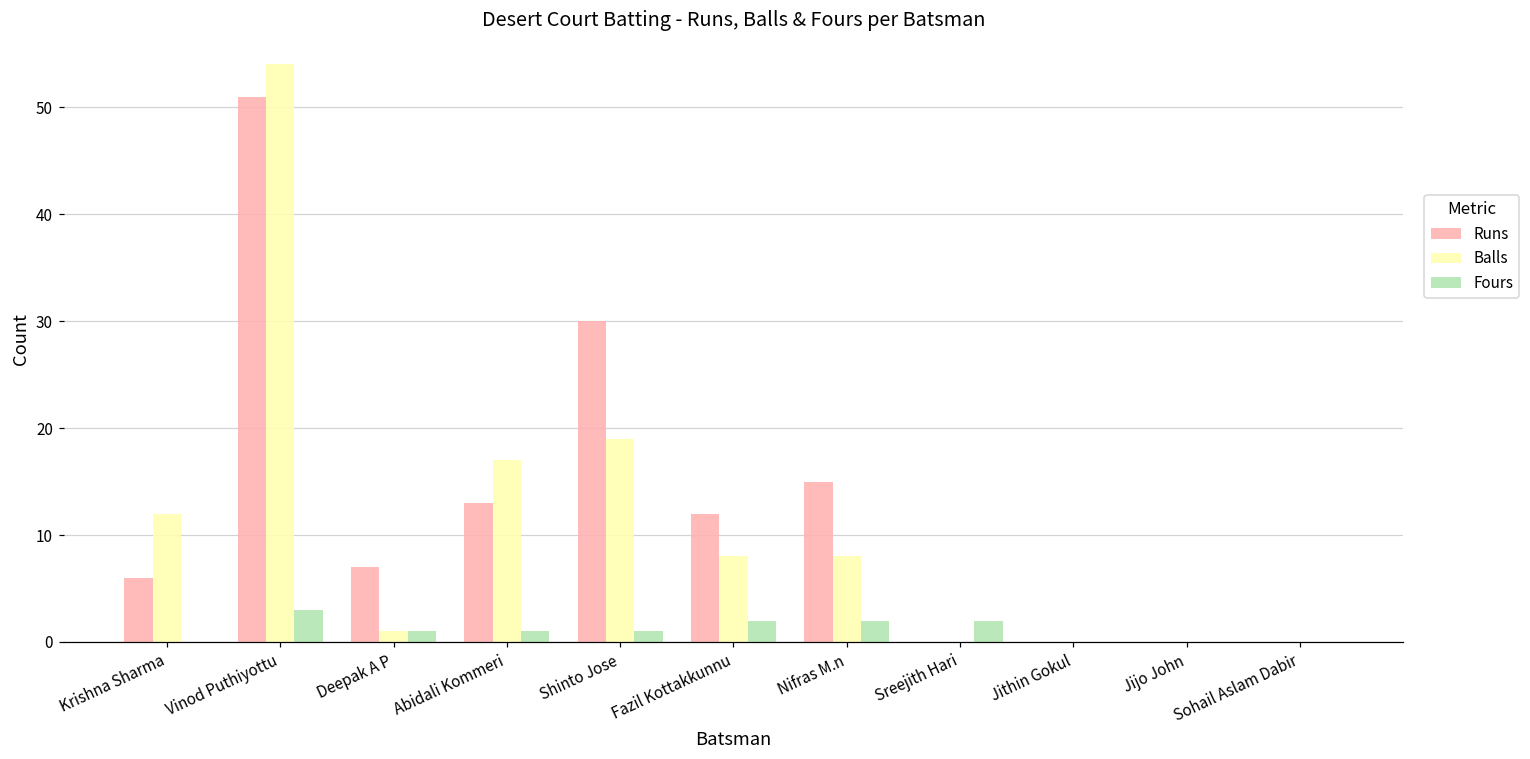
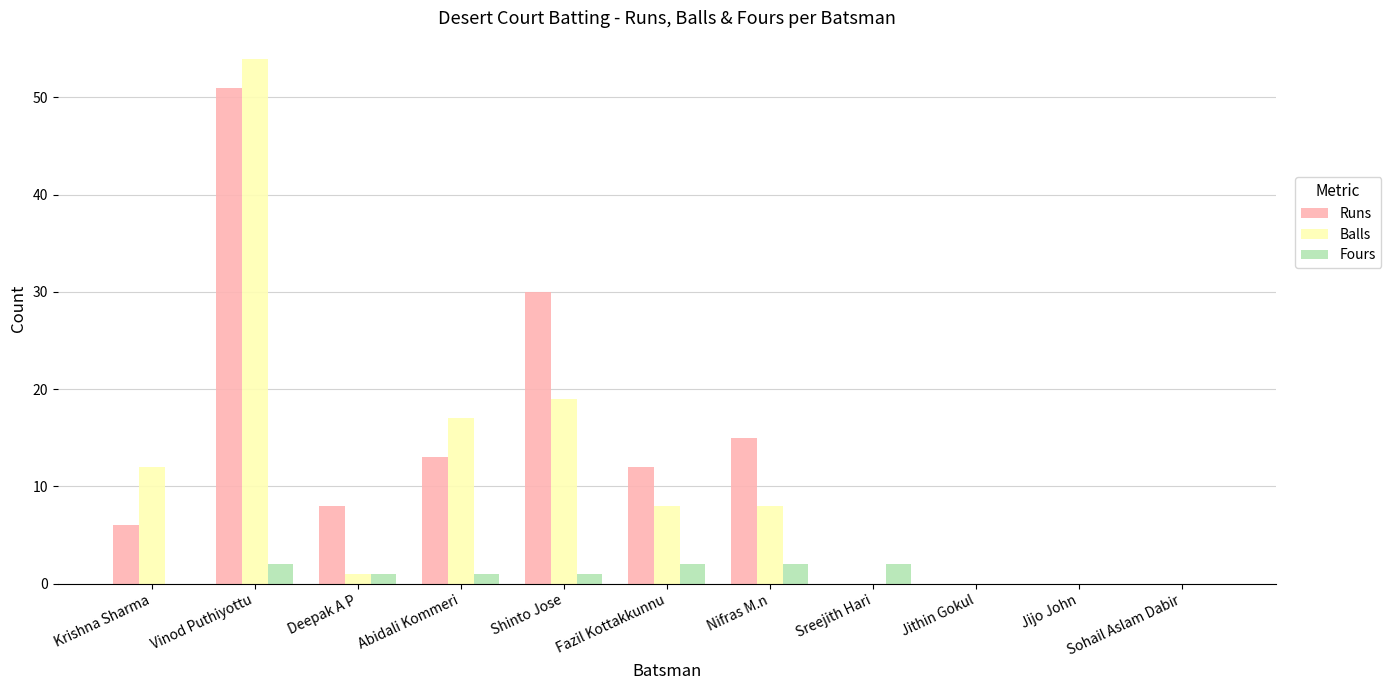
Fours, Vinod Puthiyottu: 3 -> 2
Runs, Deepak A P: 7 -> 8
